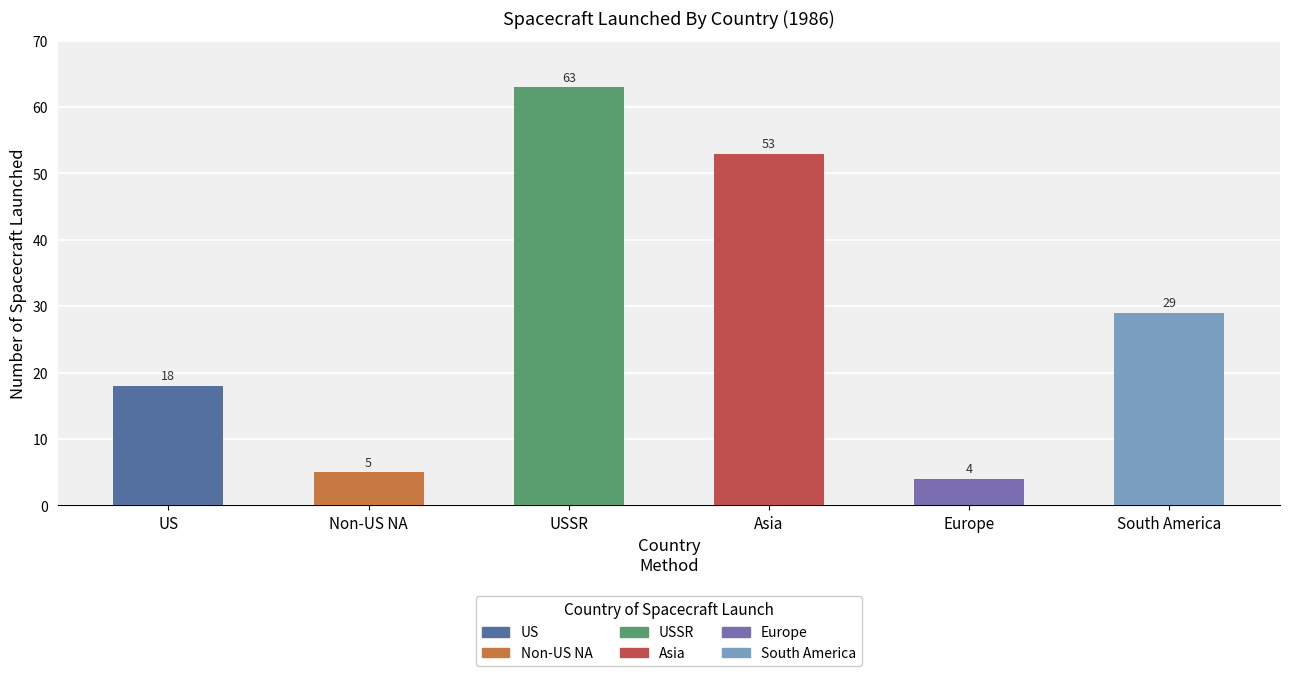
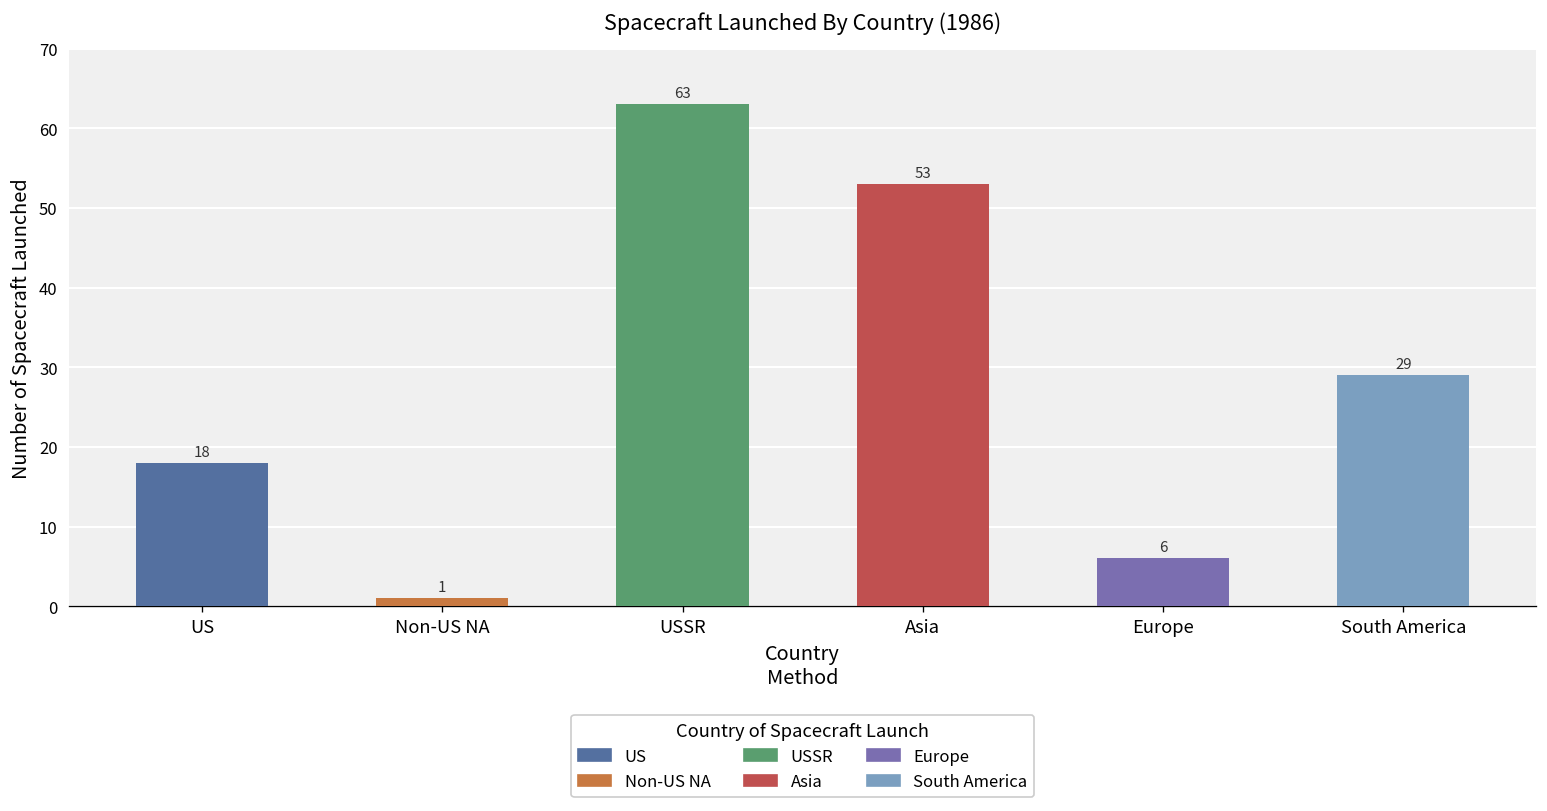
Non-US NA: 5 -> 1
Europe: 4 -> 6
